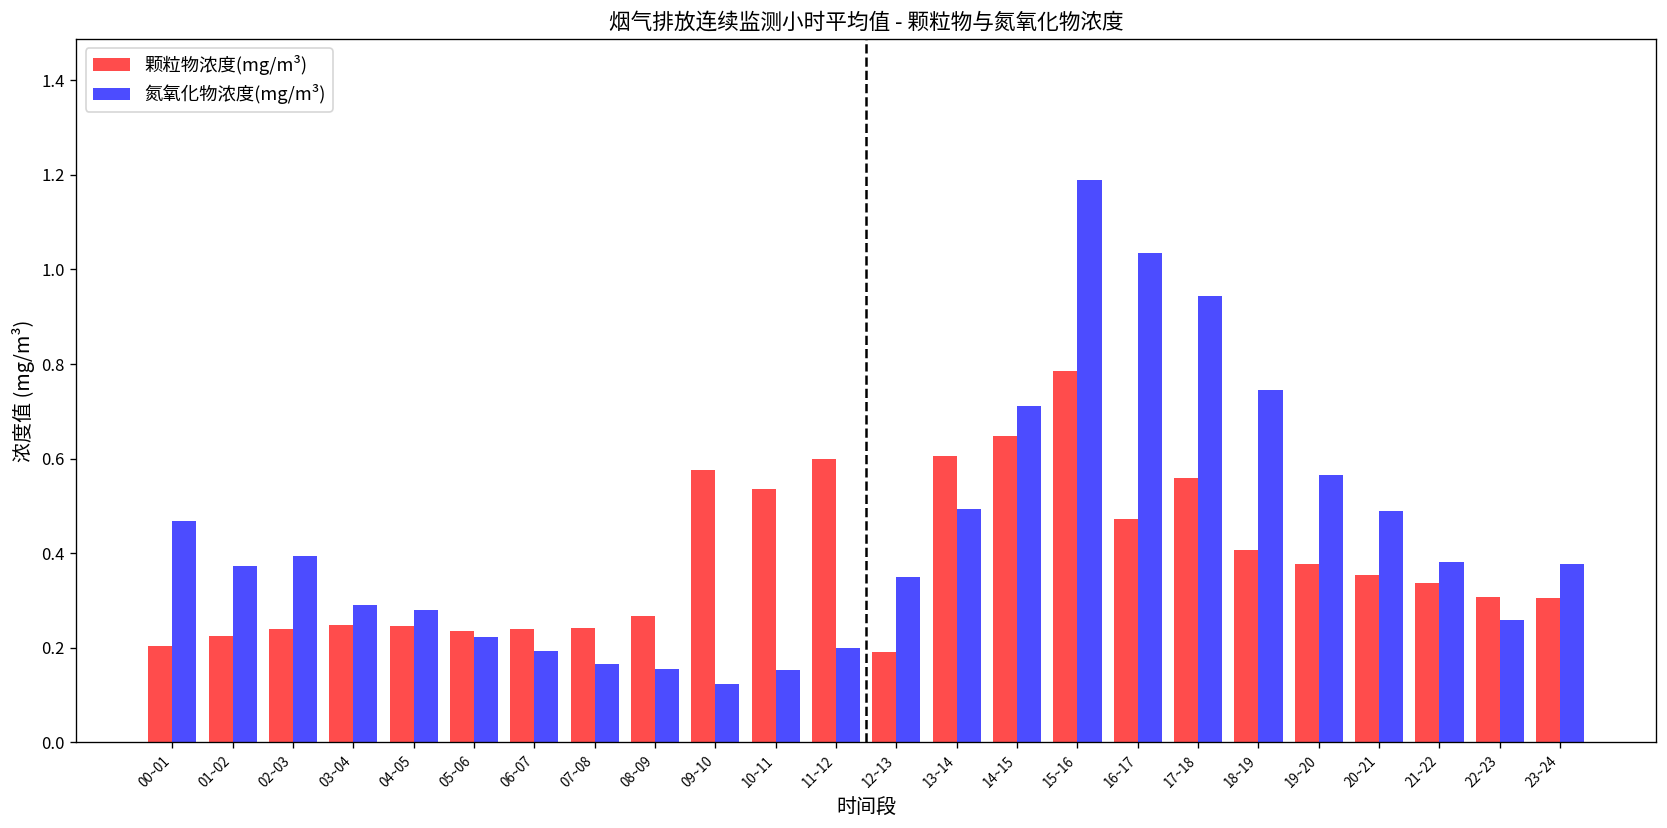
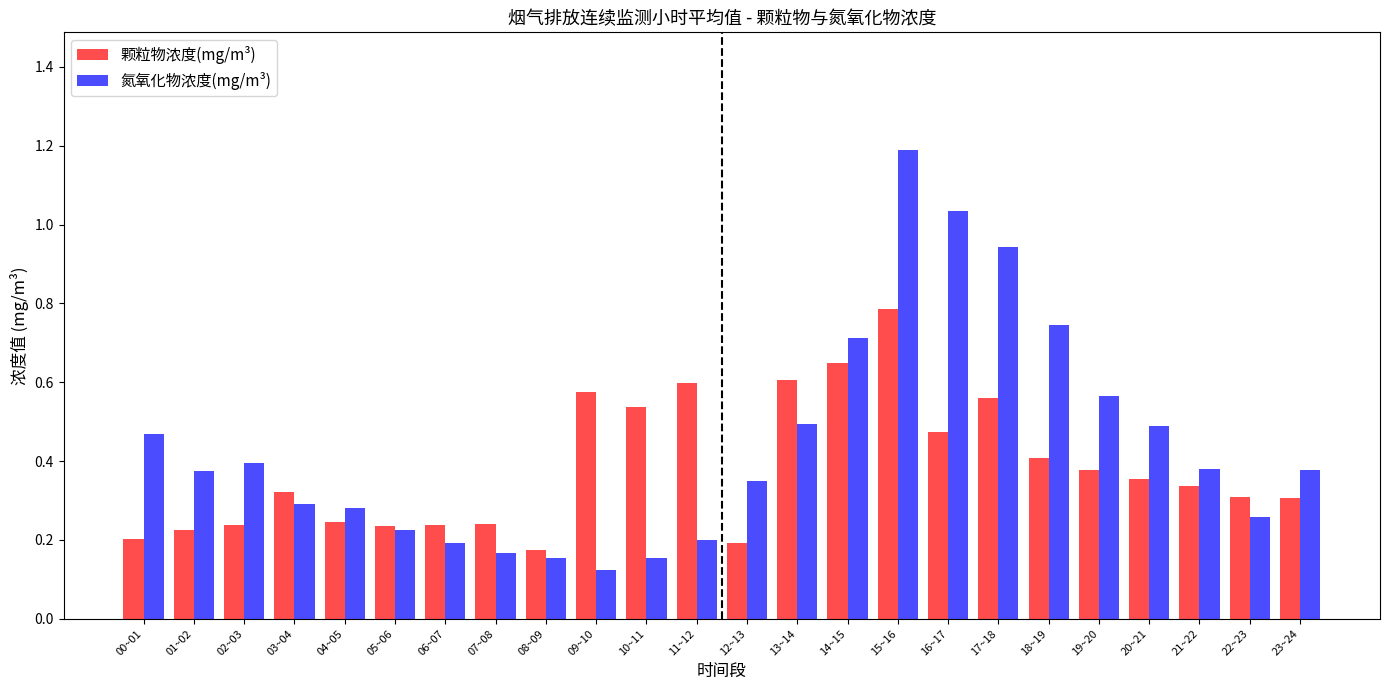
颗粒物浓度(mg/m³), 03~04: 0.25 -> 0.32
颗粒物浓度(mg/m³), 08~09: 0.27 -> 0.18
